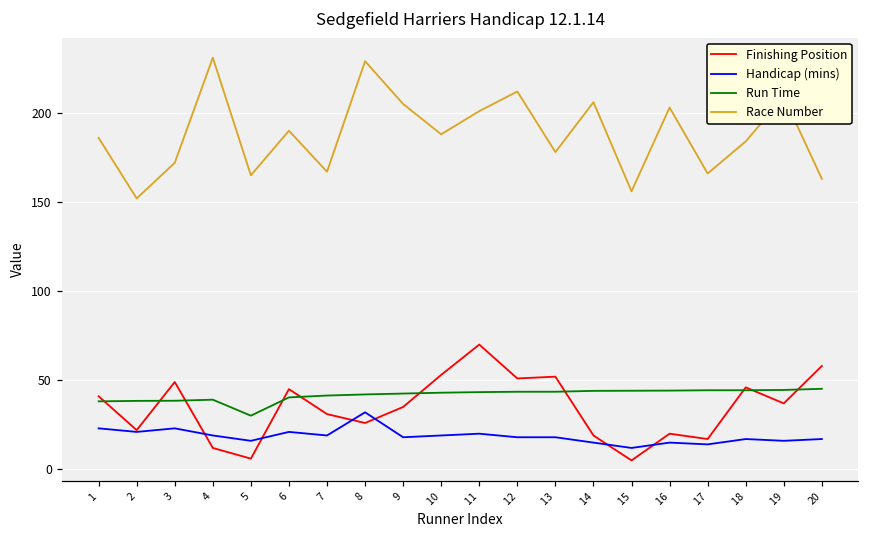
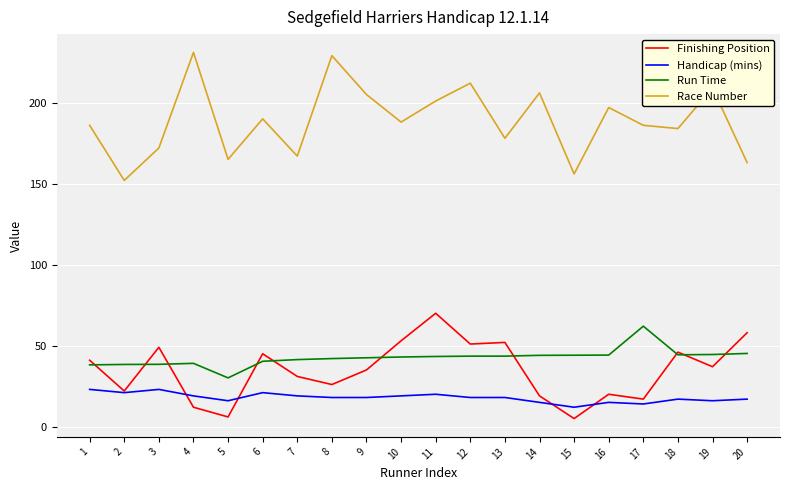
Handicap (mins), 8: 32 -> 18
Race Number, 16: 203 -> 197
Run Time, 17: 44 -> 62
Race Number, 17: 166 -> 186
